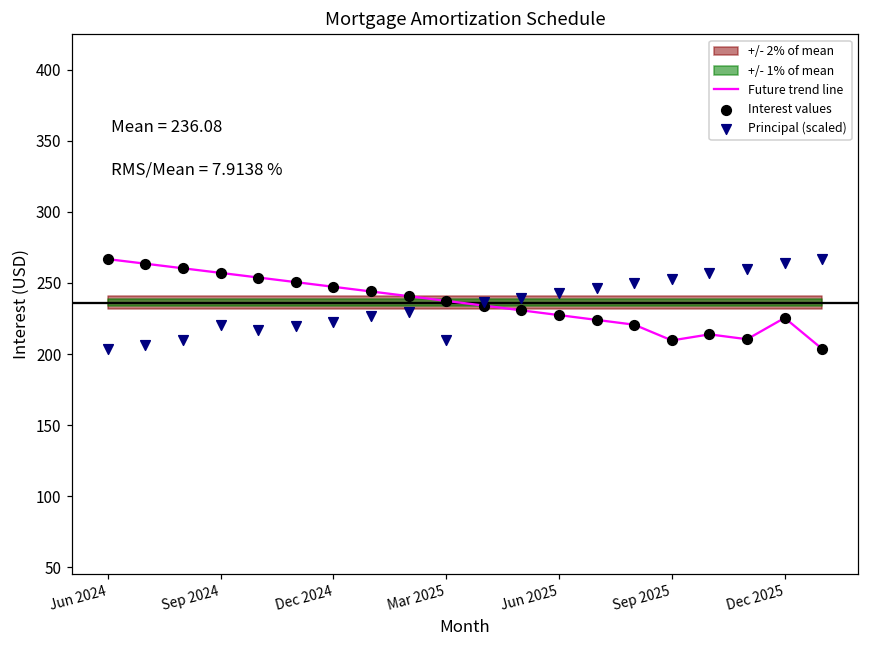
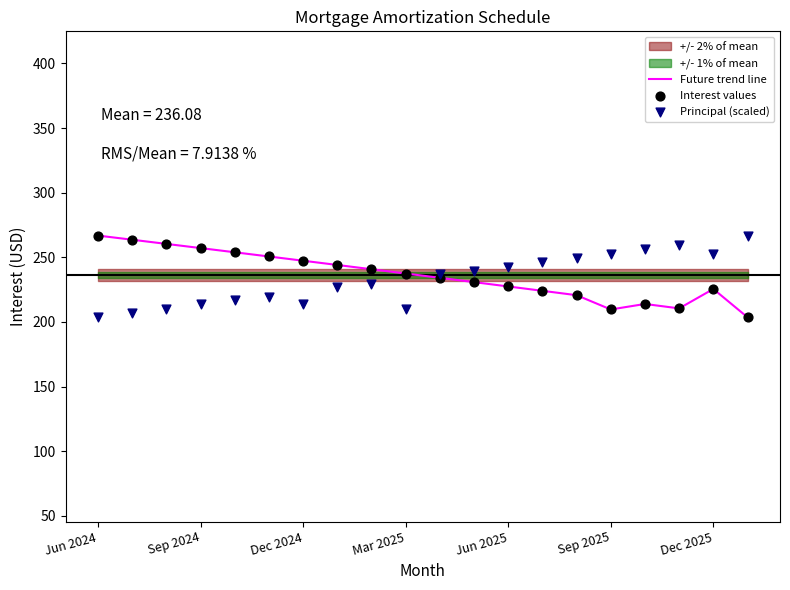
Principal (scaled), Sep 2024: 221 -> 214
Principal (scaled), Dec 2024: 223 -> 214
Principal (scaled), Dec 2025: 264 -> 253
